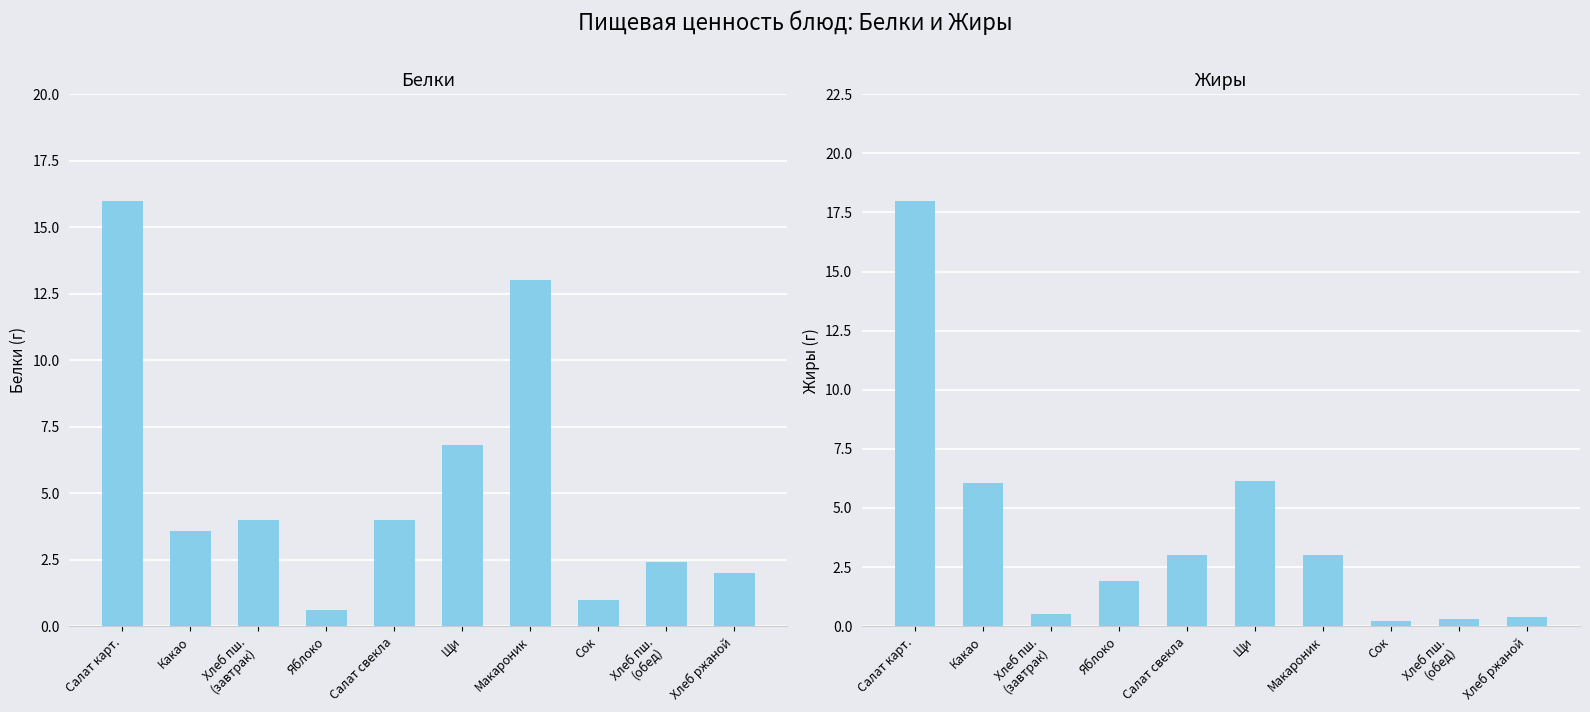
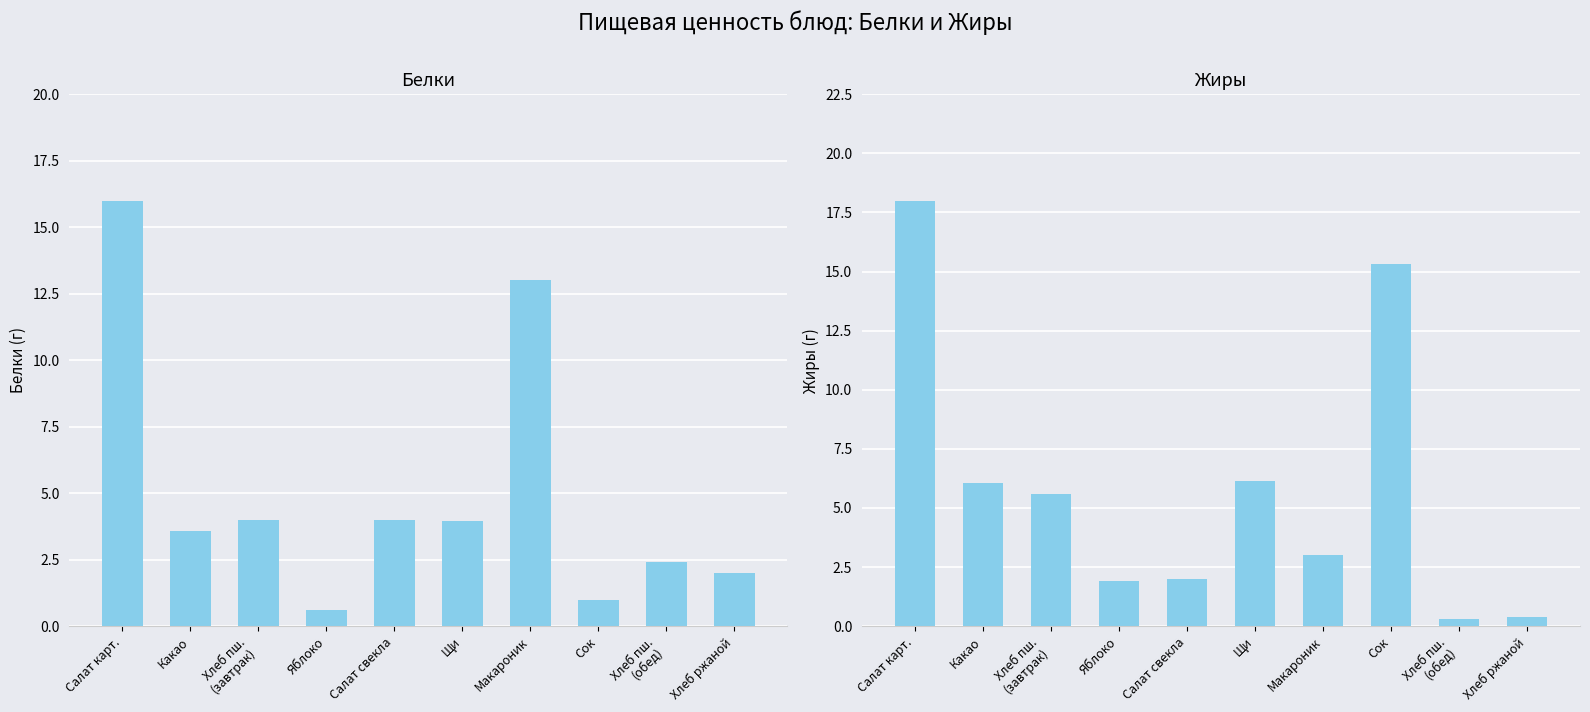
Белки, Щи: 6.8 -> 4.0
Жиры, Хлеб пш. (завтрак): 0.5 -> 5.6
Жиры, Салат свекла: 3 -> 2
Жиры, Сок: 0.2 -> 15.3
